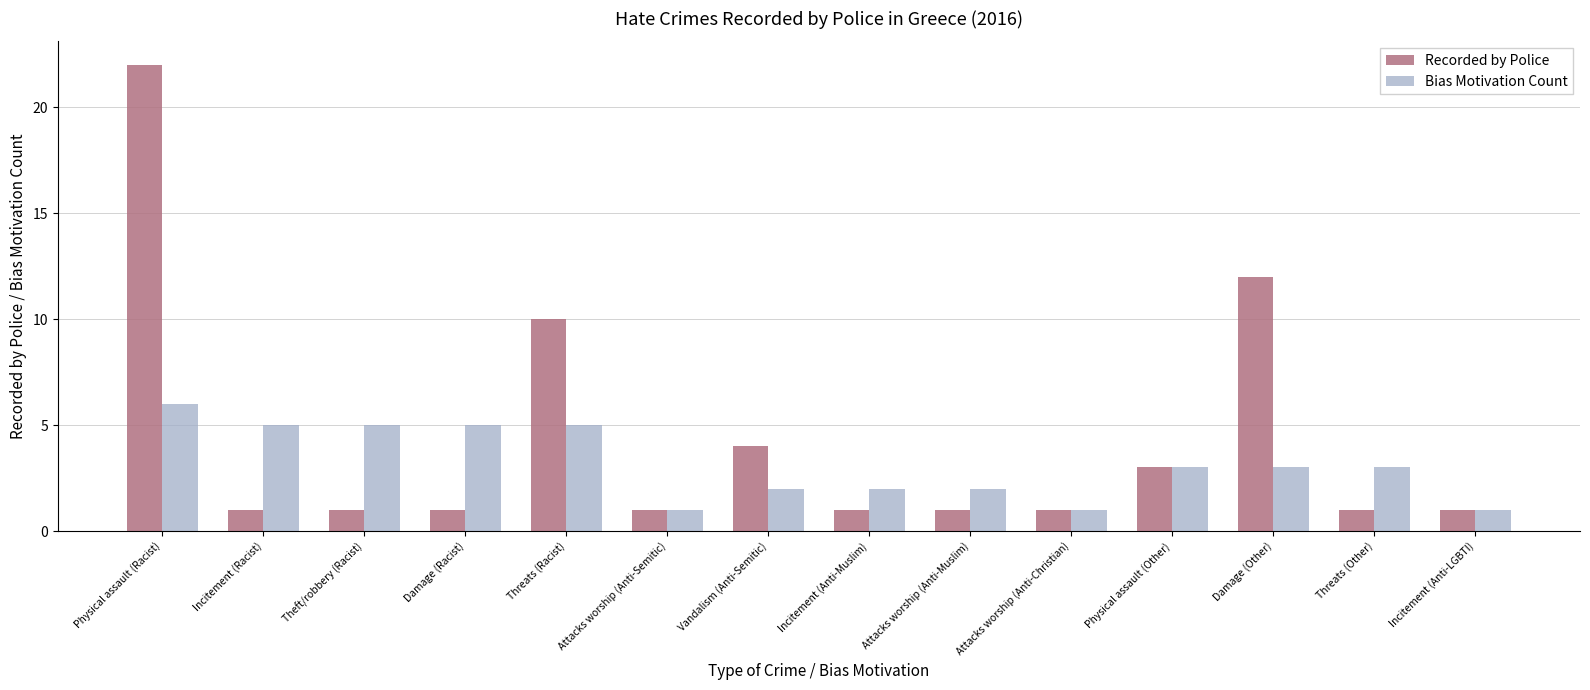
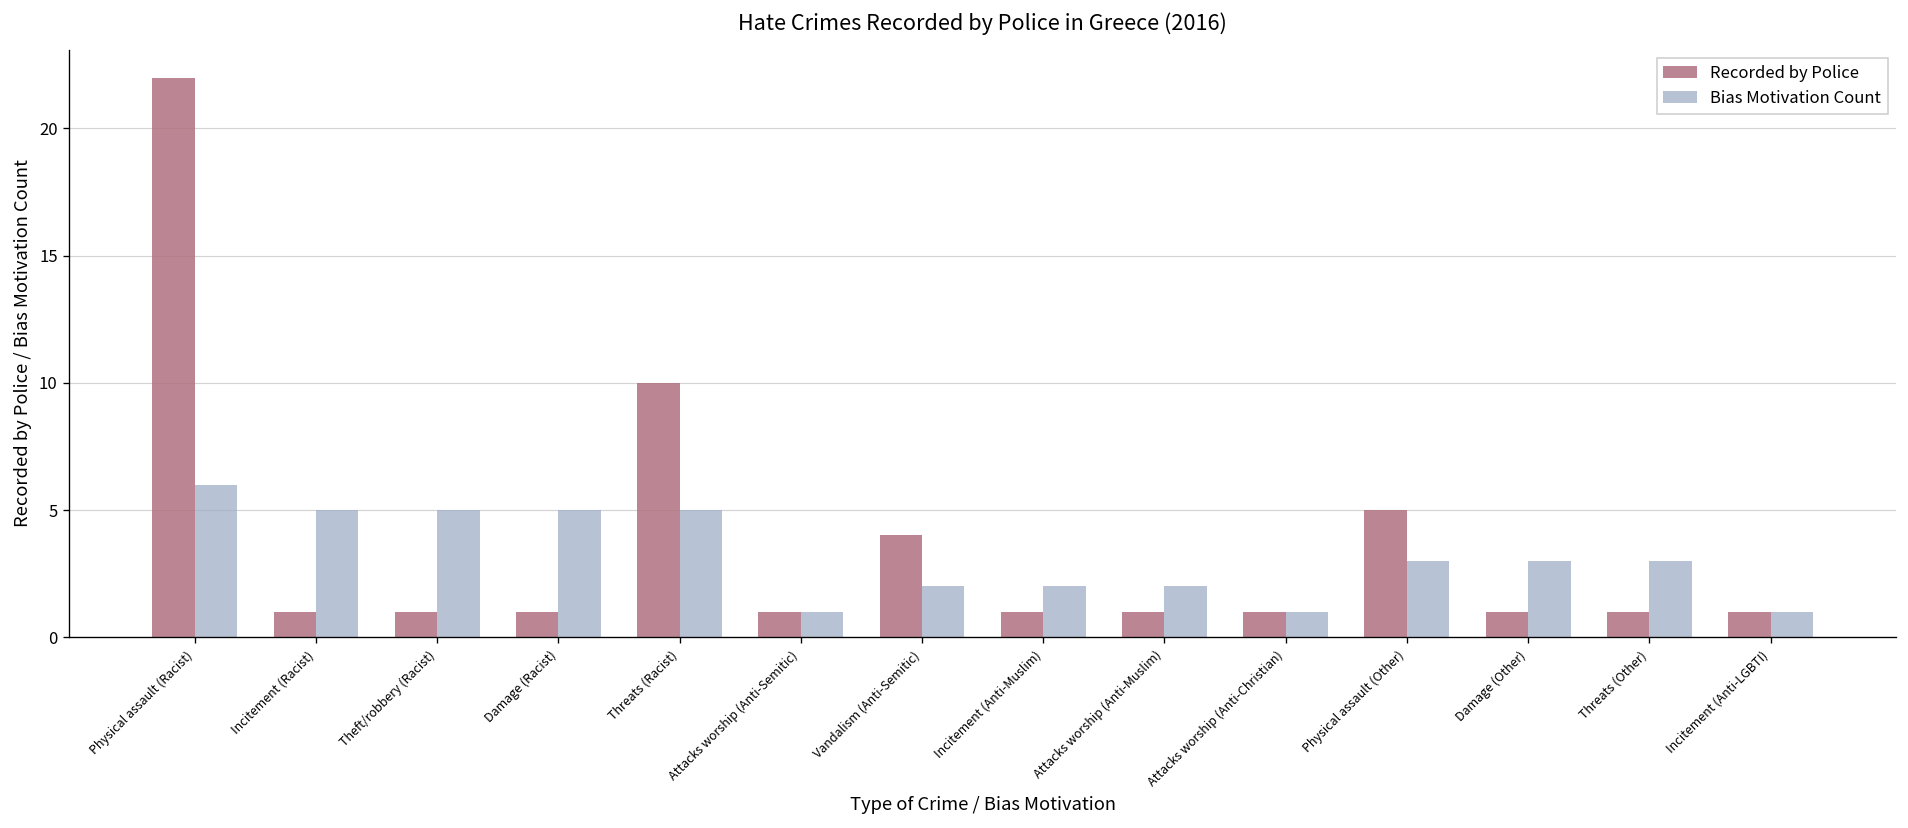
Recorded by Police, Physical assault (Other): 3 -> 5
Recorded by Police, Damage (Other): 12 -> 1
